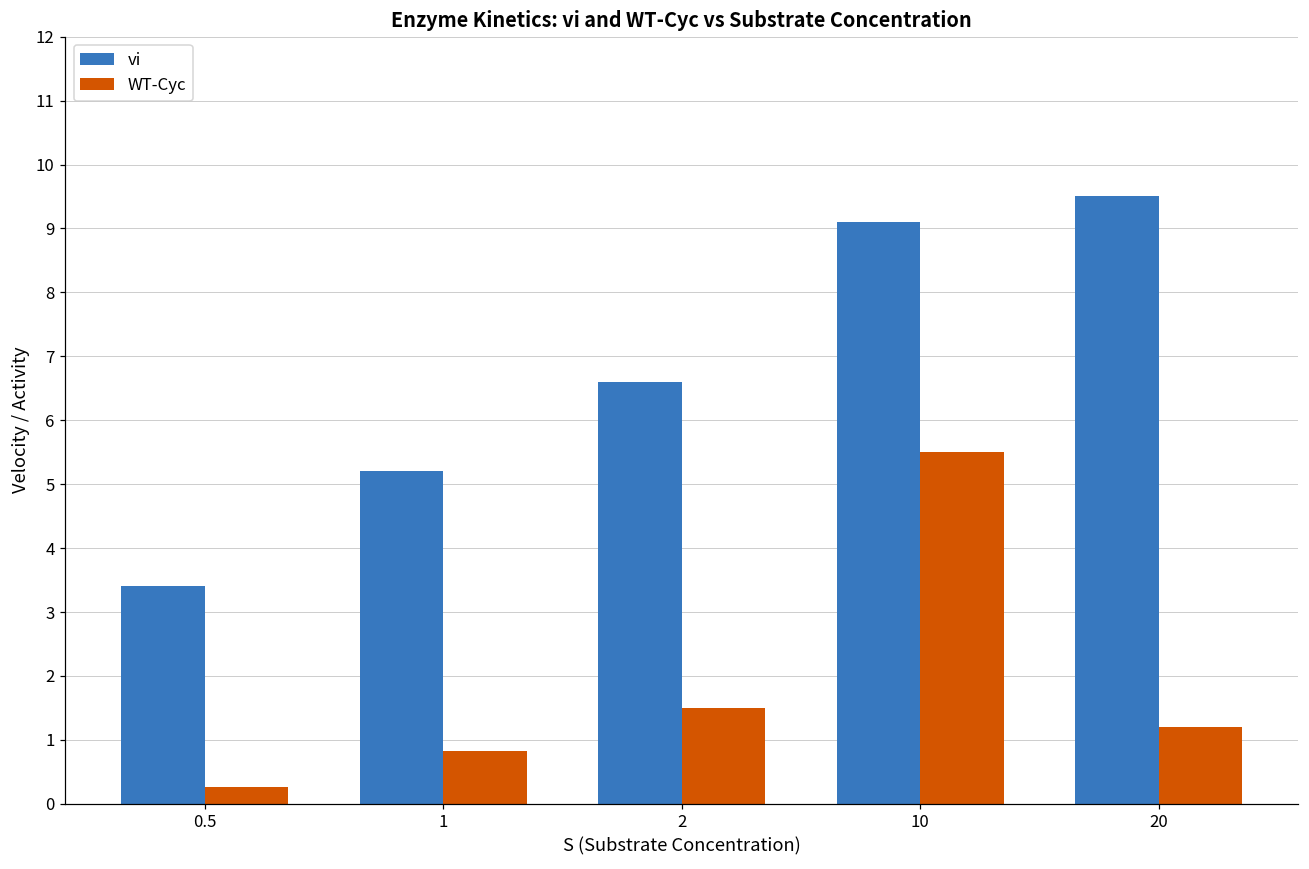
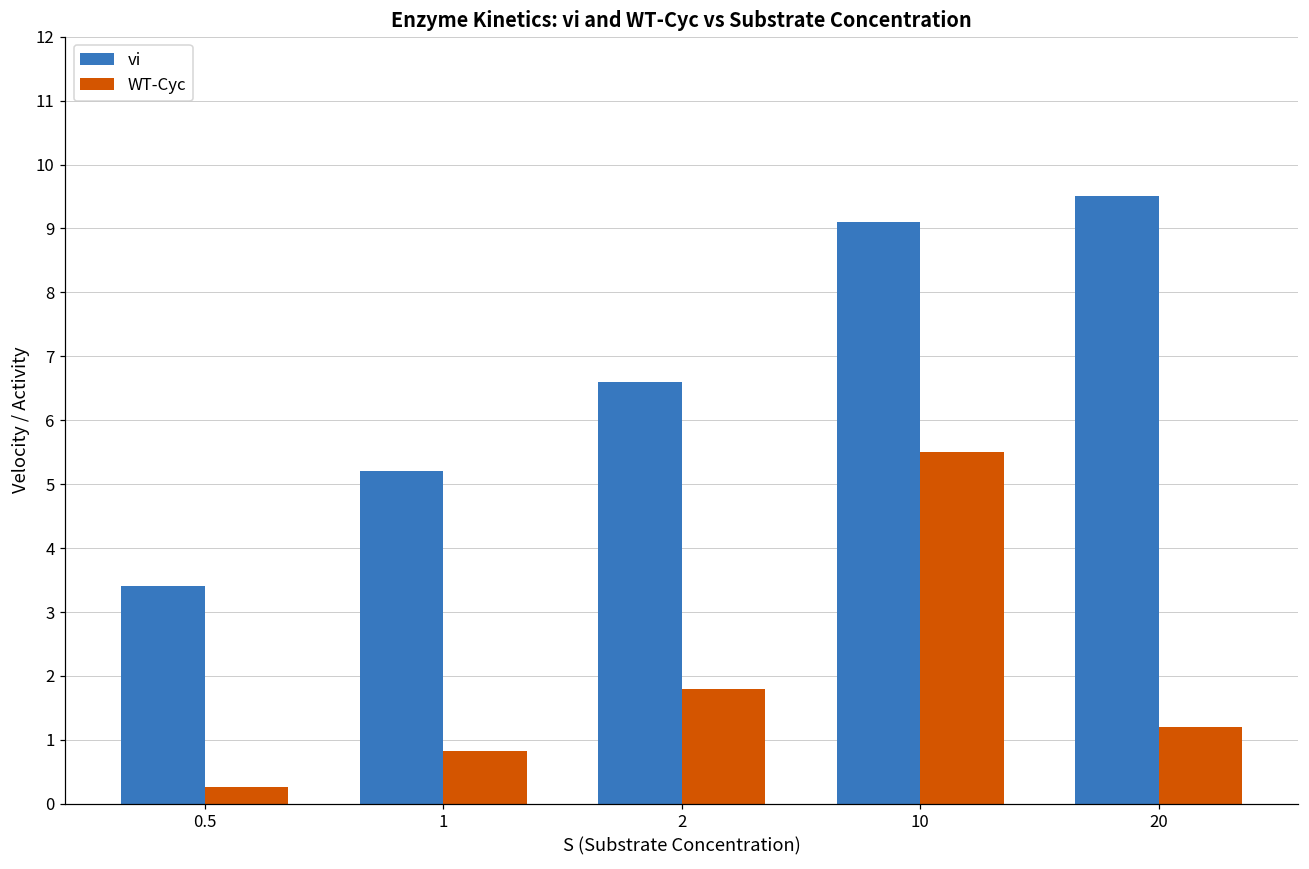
WT-Cyc, 2: 1.5 -> 1.8
